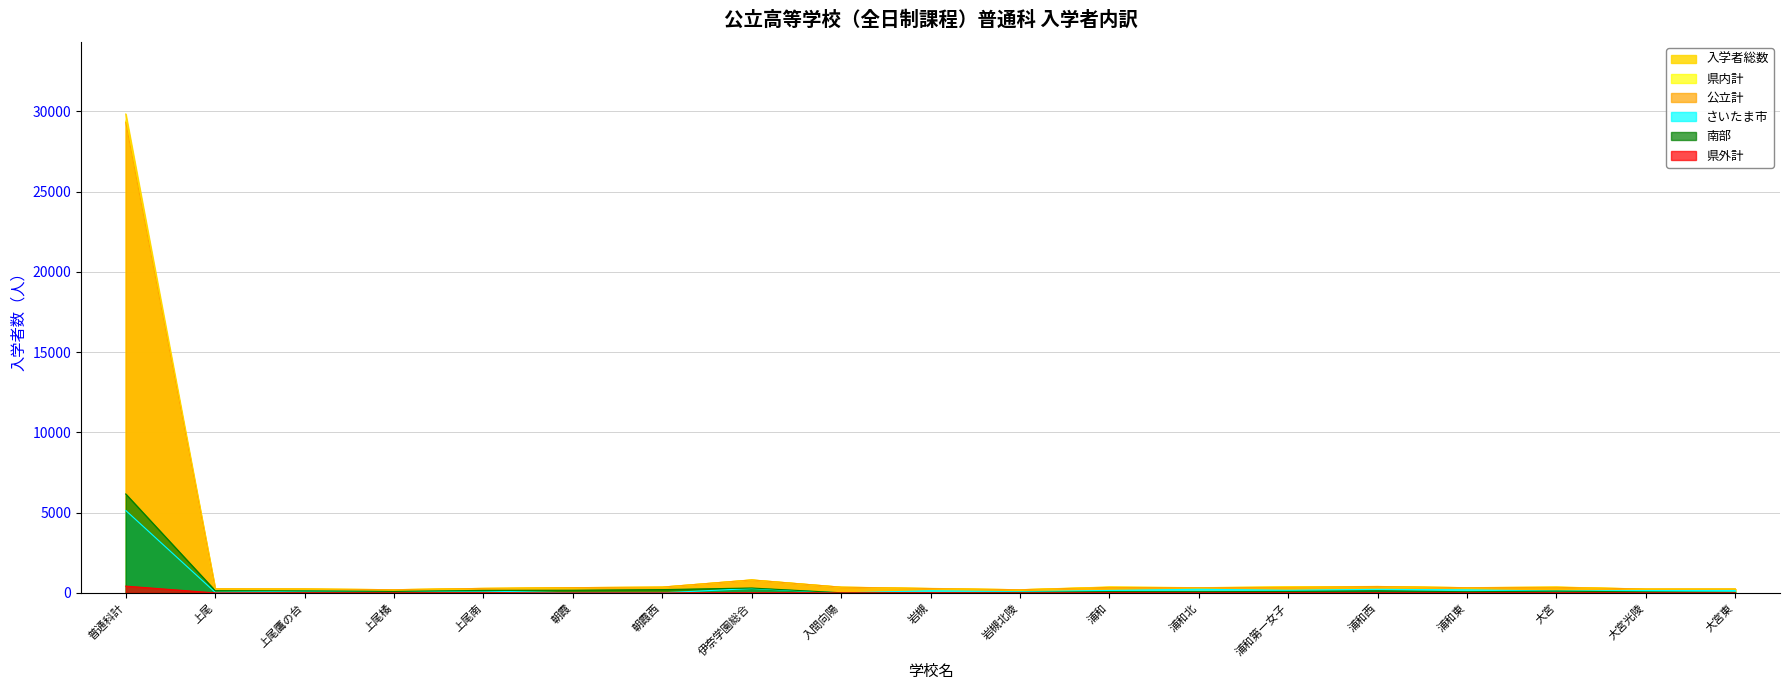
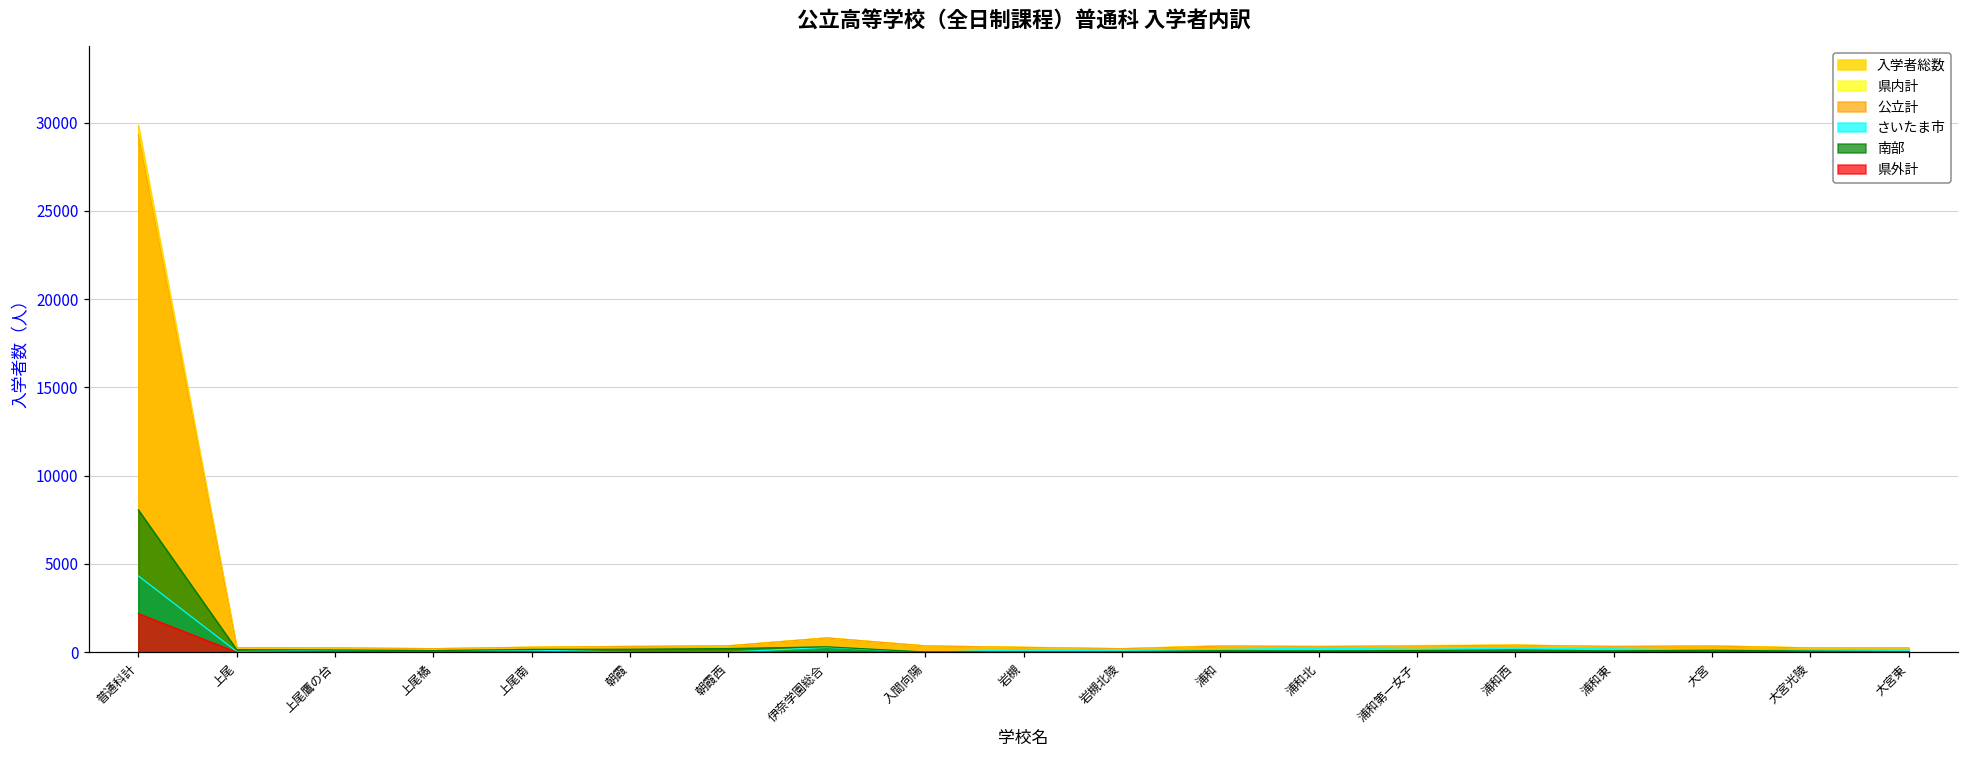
さいたま市, 普通科計: 5100 -> 4300
南部, 普通科計: 6200 -> 8100
県外計, 普通科計: 400 -> 2200
